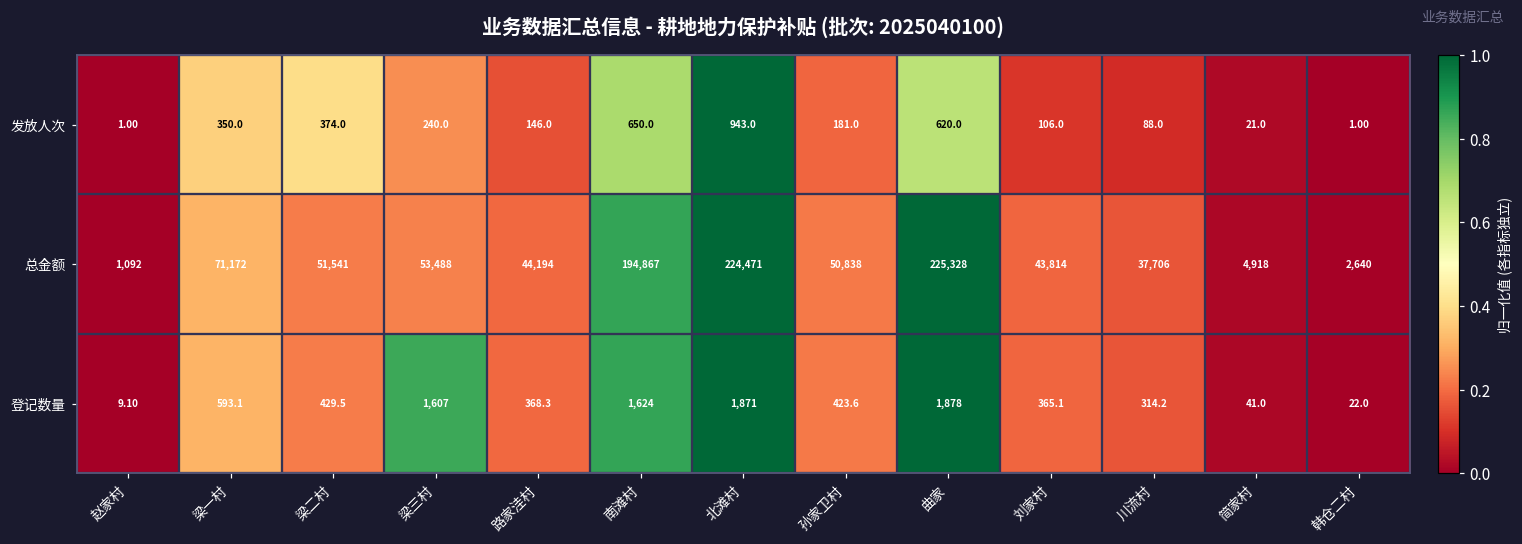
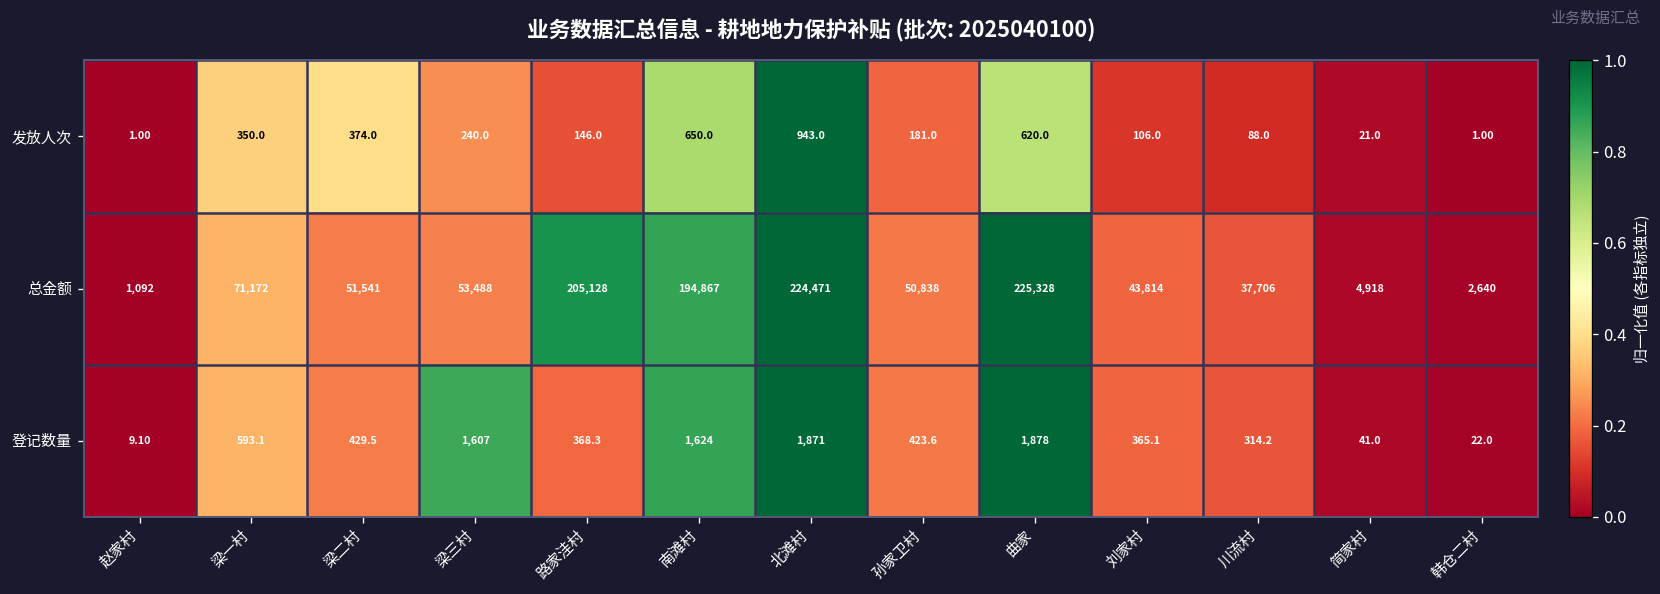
总金额, 路家洼村: 44,194 -> 205,128
